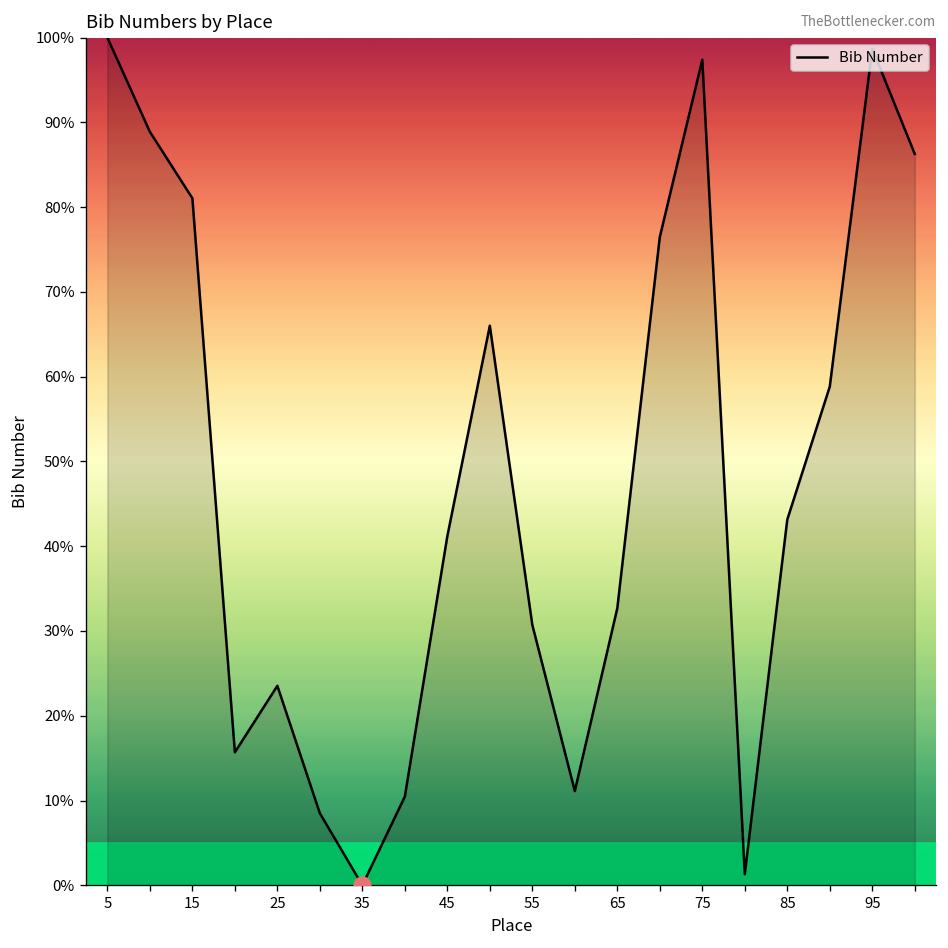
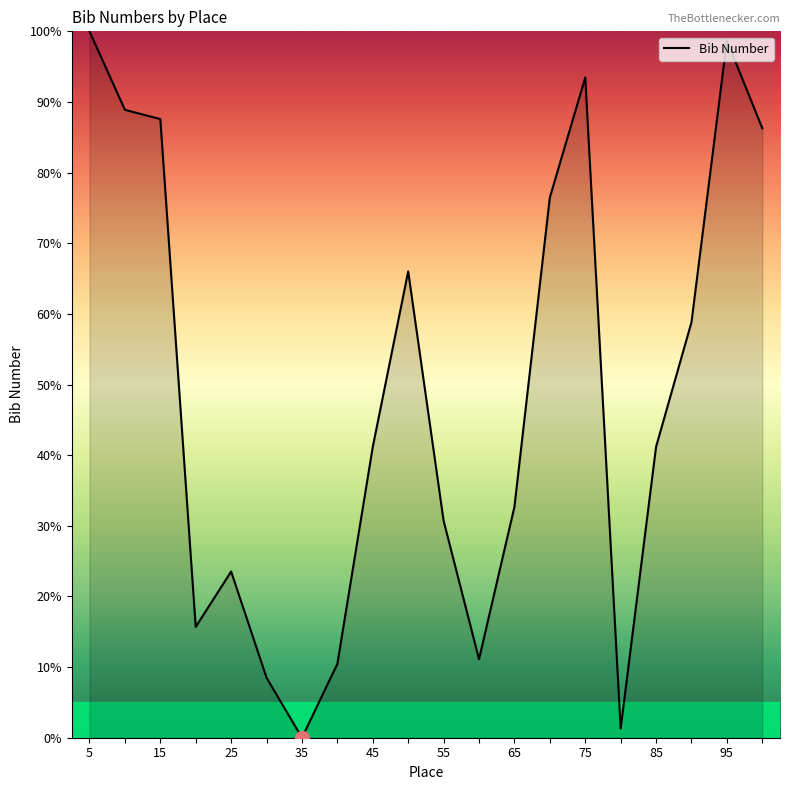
Bib Number, 15: 81% -> 88%
Bib Number, 75: 97% -> 93%
Bib Number, 85: 43% -> 41%
